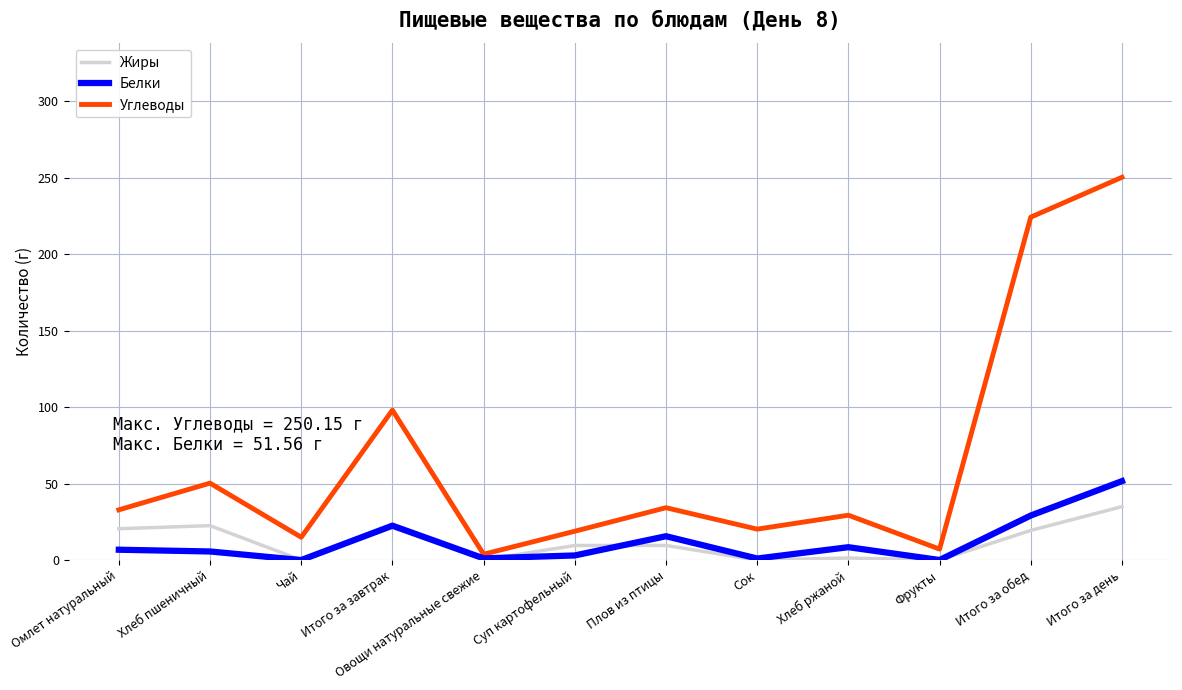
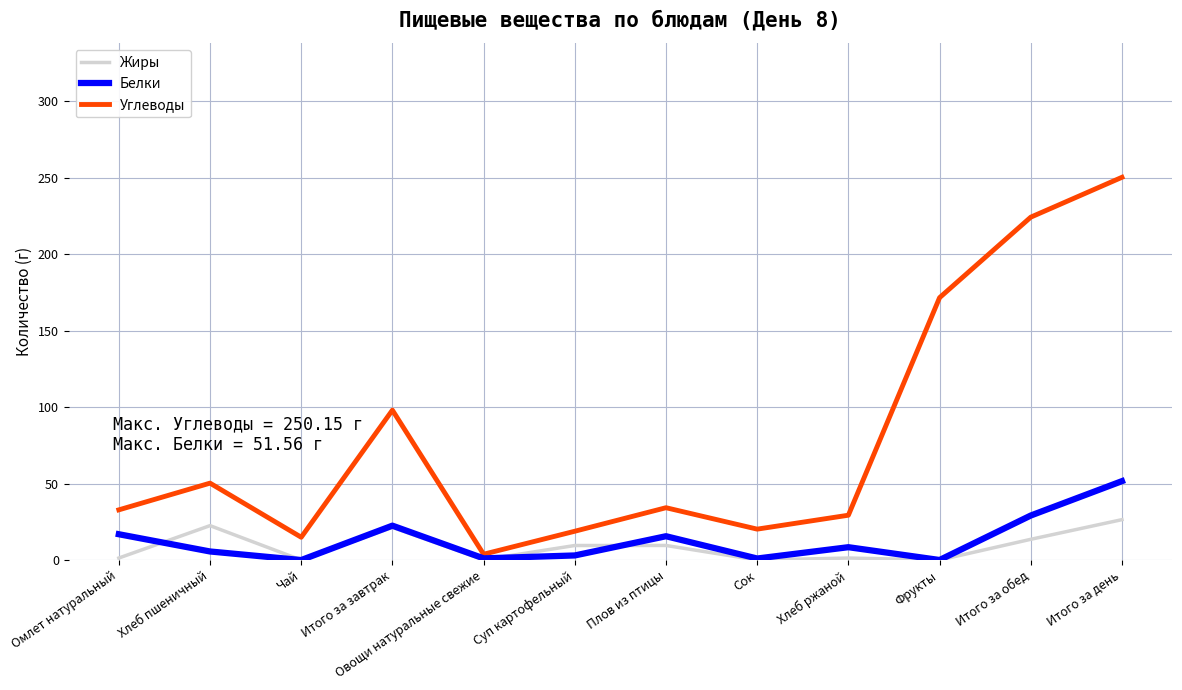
Жиры, Омлет натуральный: 20 -> 1
Белки, Омлет натуральный: 7 -> 17
Углеводы, Фрукты: 7 -> 171
Жиры, Итого за обед: 19 -> 14
Жиры, Итого за день: 35 -> 26
